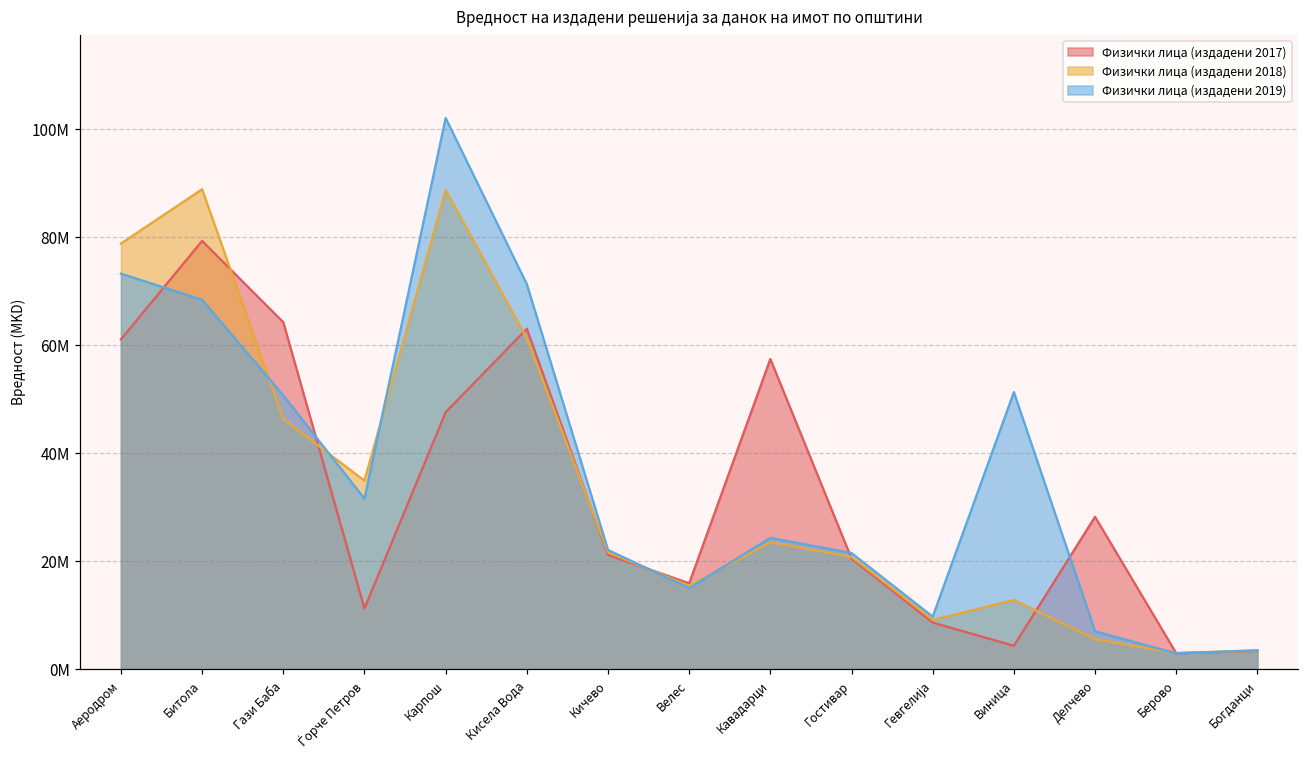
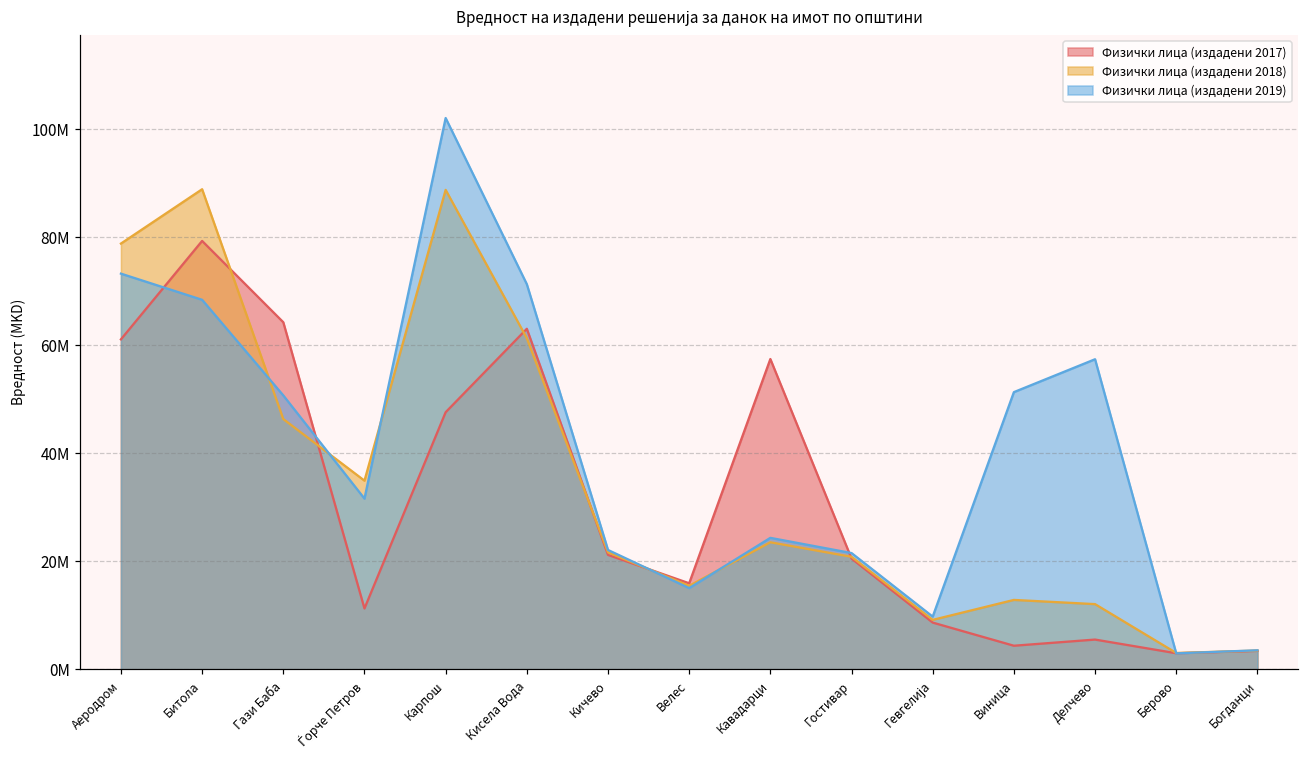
Физички лица (издадени 2017), Делчево: 28000000 -> 6000000
Физички лица (издадени 2018), Делчево: 6000000 -> 12000000
Физички лица (издадени 2019), Делчево: 7000000 -> 57000000
